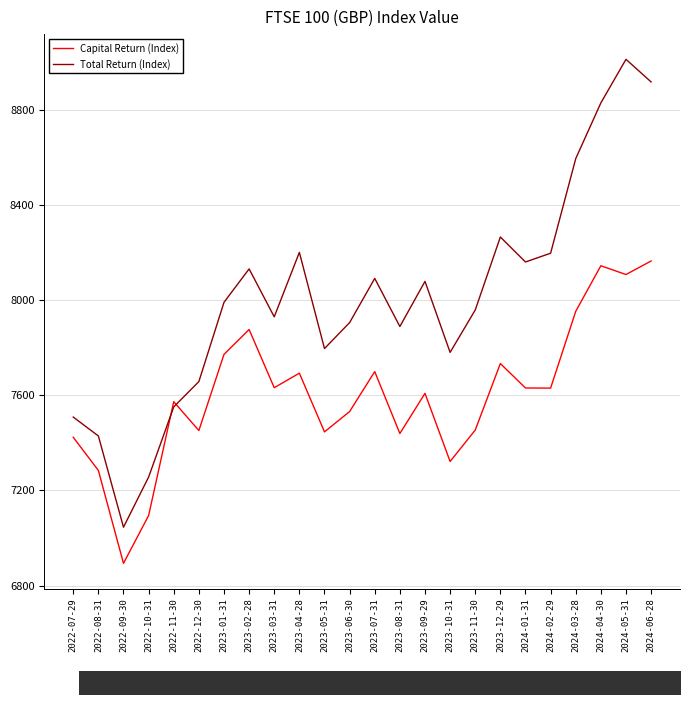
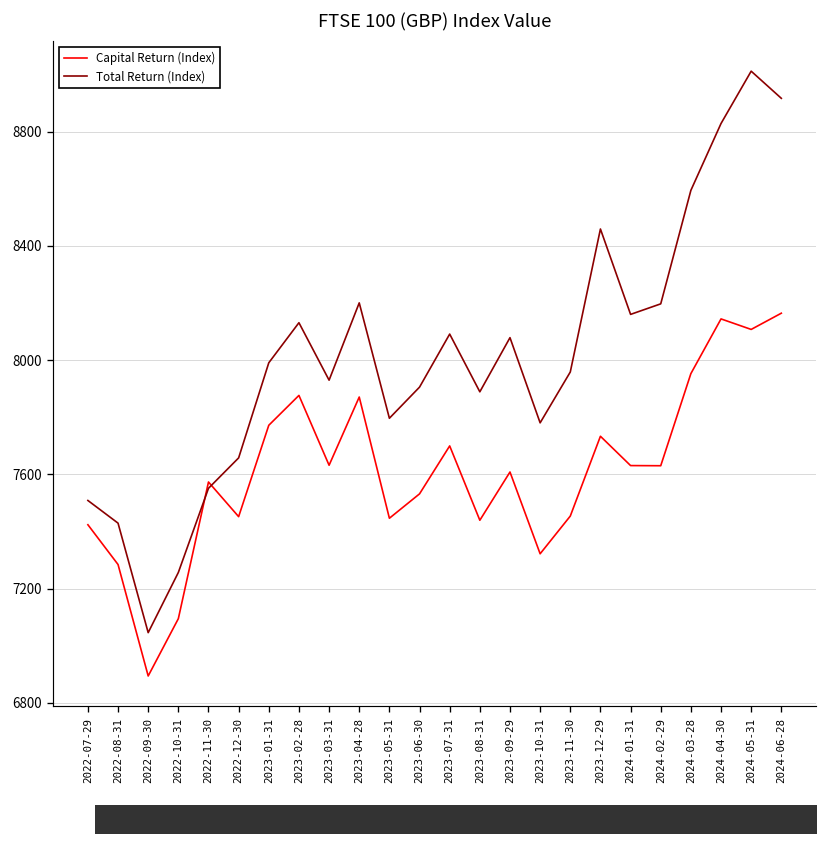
Capital Return (Index), 2023-04-28: 7690 -> 7870
Total Return (Index), 2023-12-29: 8260 -> 8460
